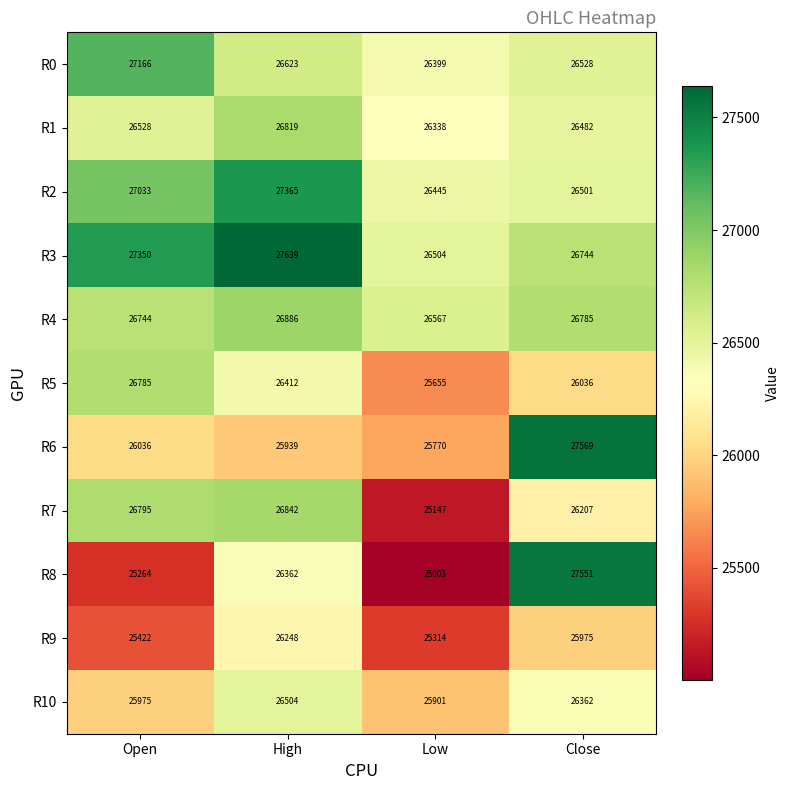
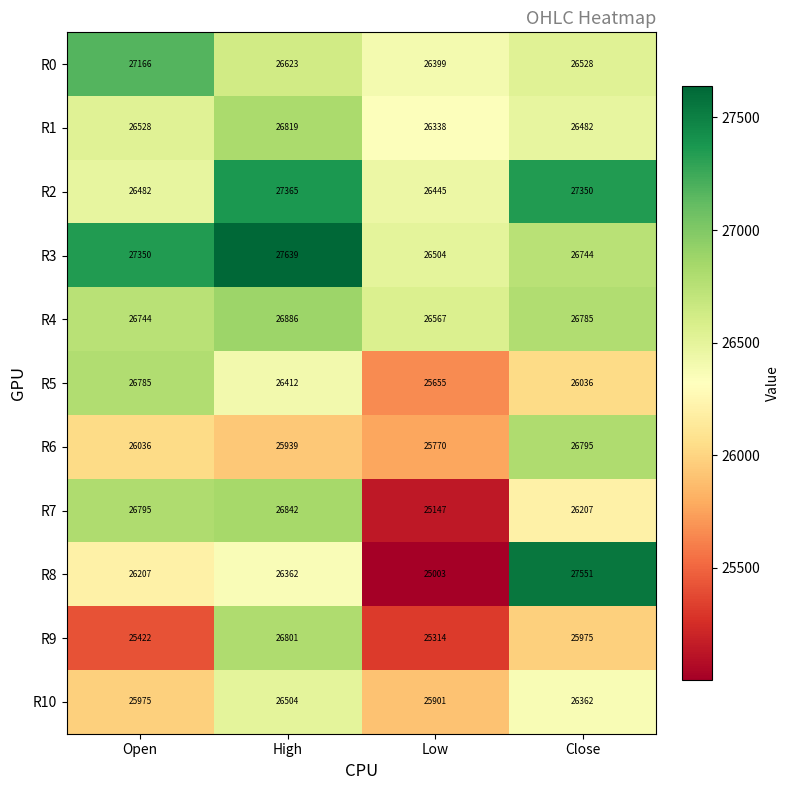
R2, Open: 27033 -> 26482
R2, Close: 26501 -> 27350
R6, Close: 27569 -> 26795
R8, Open: 25264 -> 26207
R9, High: 26248 -> 26801
